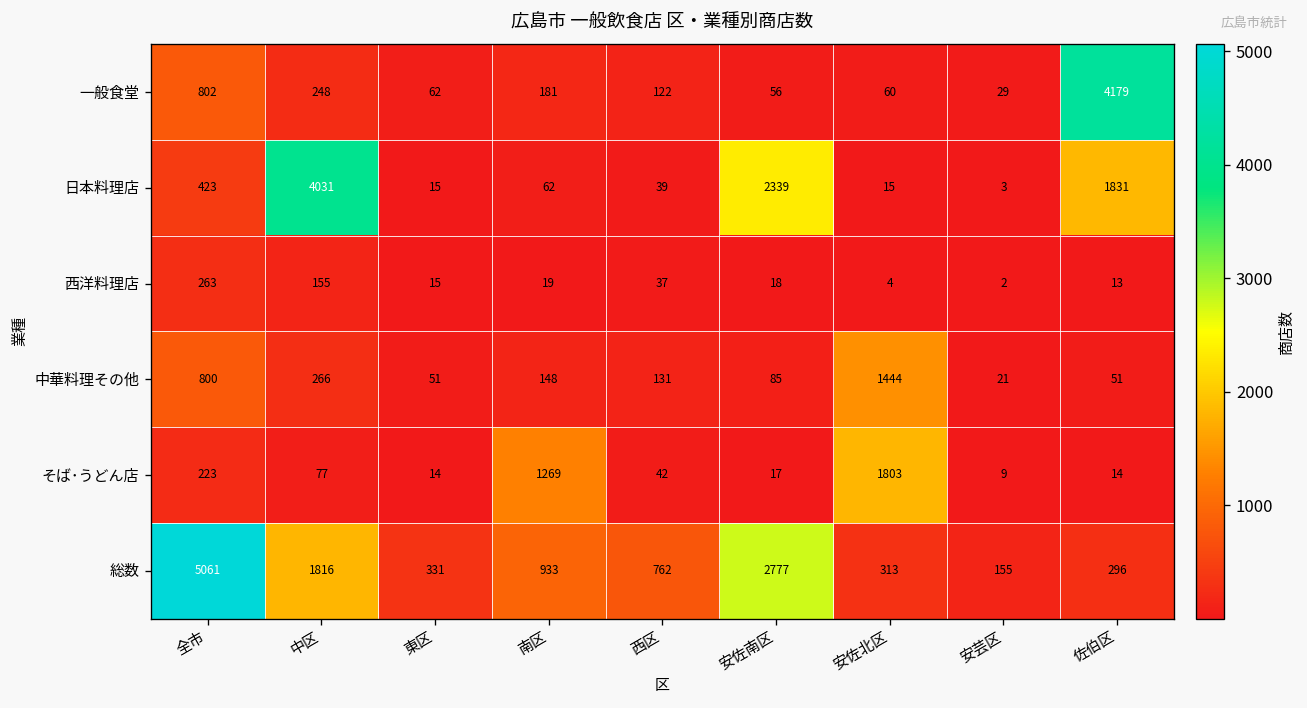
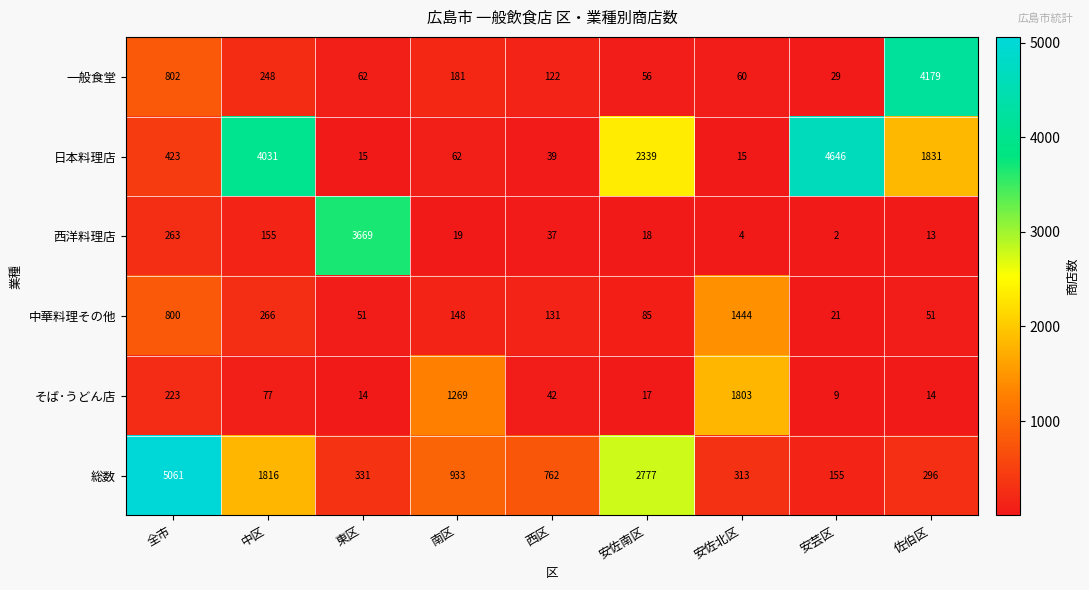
日本料理店, 安芸区: 3 -> 4646
西洋料理店, 東区: 15 -> 3669
